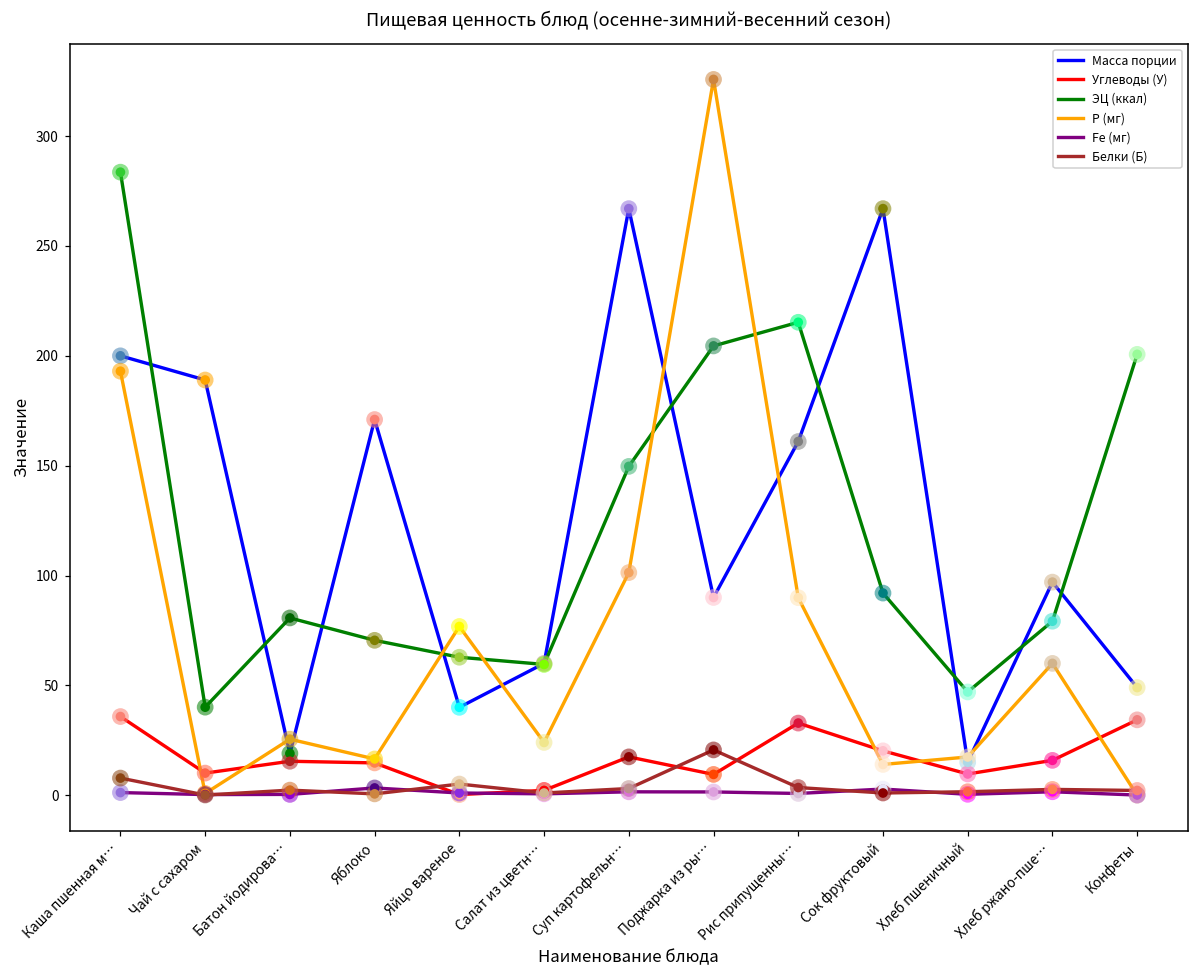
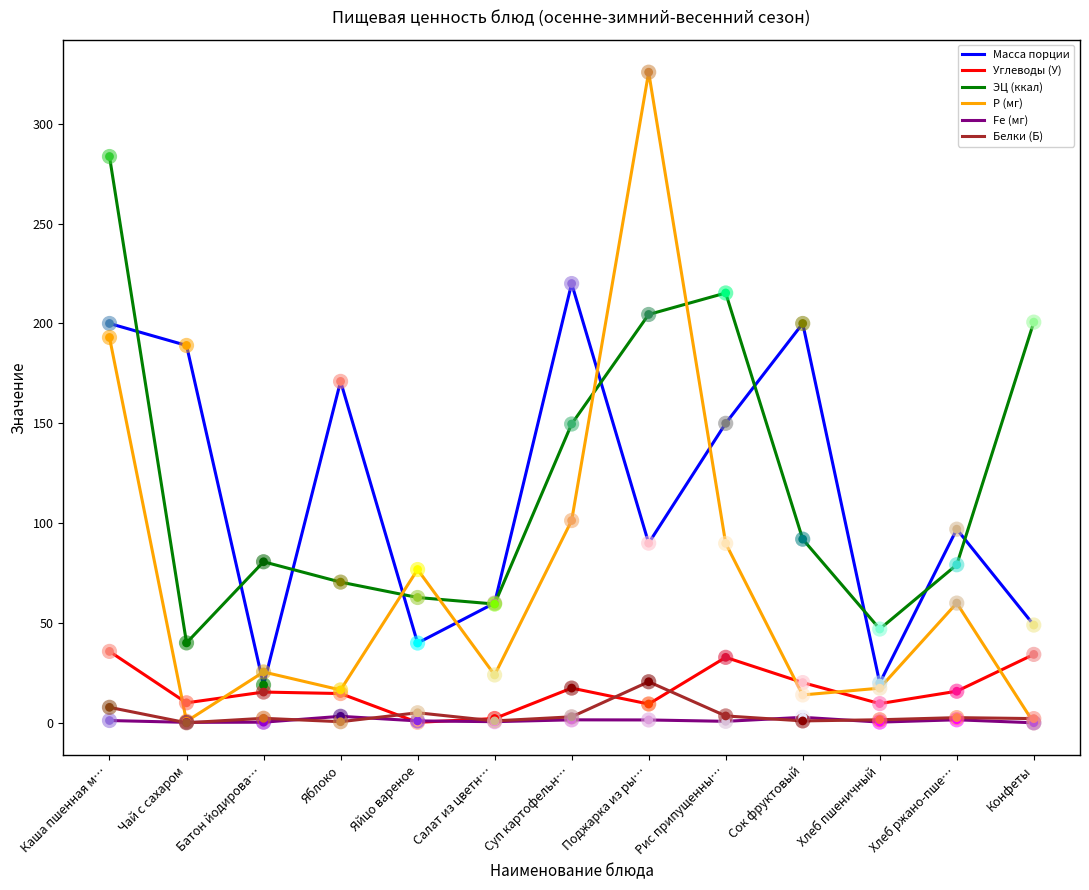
Масса порции, Суп картофельн…: 267 -> 220
Масса порции, Рис припущенны…: 161 -> 150
Масса порции, Сок фруктовый: 267 -> 200
Масса порции, Хлеб пшеничный: 15 -> 20
